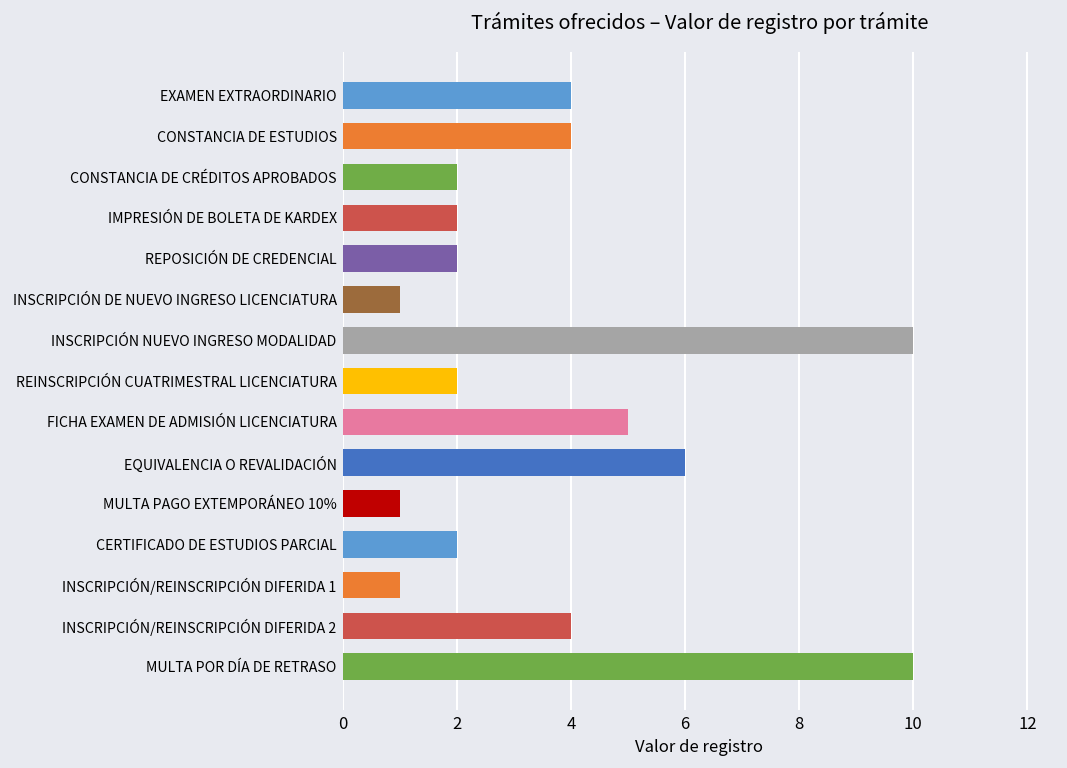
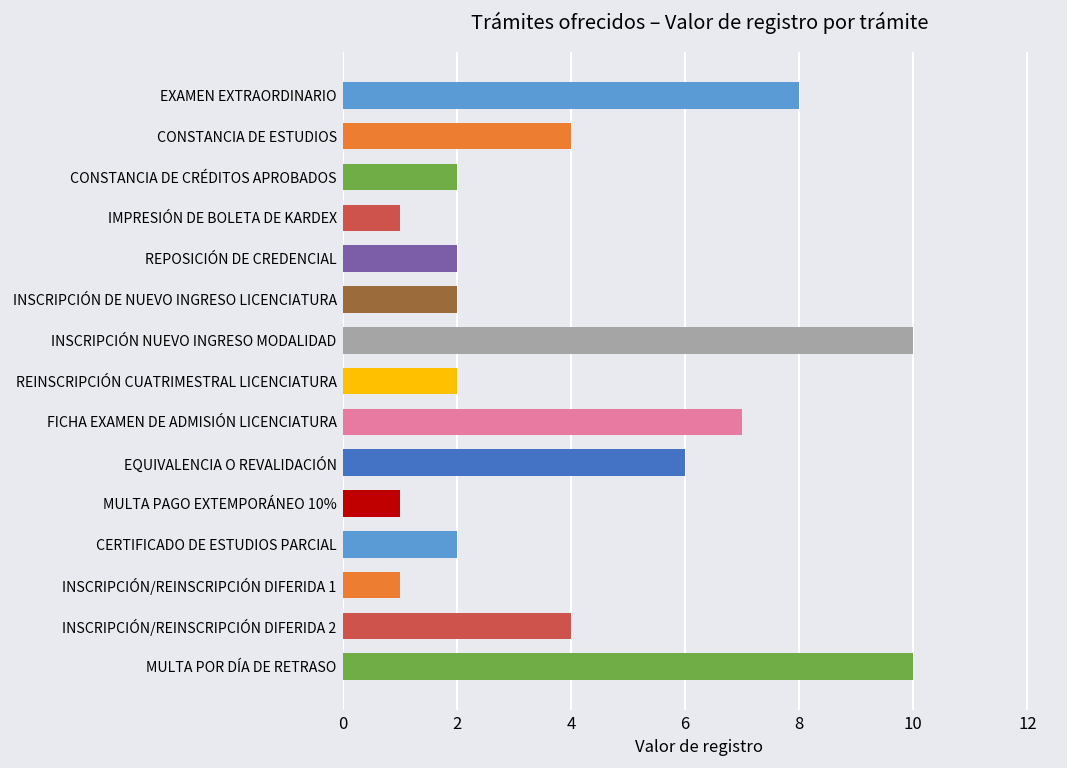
EXAMEN EXTRAORDINARIO: 4 -> 8
IMPRESIÓN DE BOLETA DE KARDEX: 2 -> 1
INSCRIPCIÓN DE NUEVO INGRESO LICENCIATURA: 1 -> 2
FICHA EXAMEN DE ADMISIÓN LICENCIATURA: 5 -> 7
